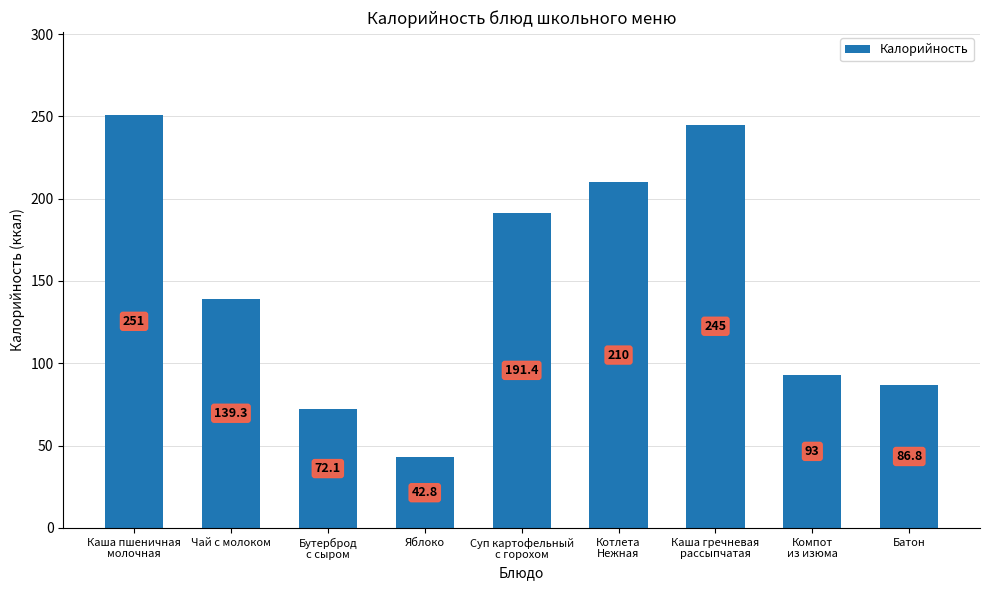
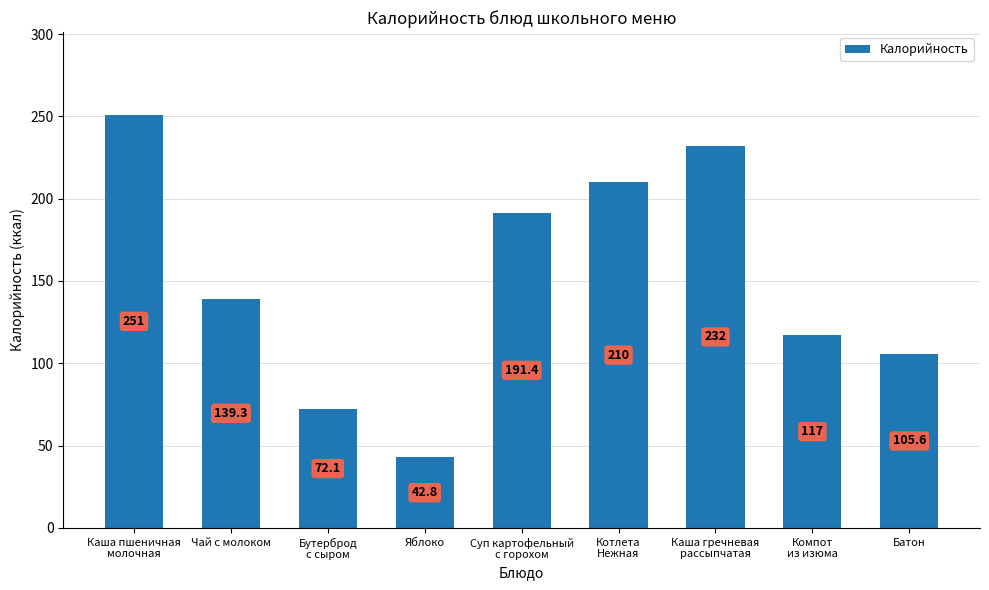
Каша гречневая рассыпчатая: 245 -> 232
Компот из изюма: 93 -> 117
Батон: 86.8 -> 105.6
